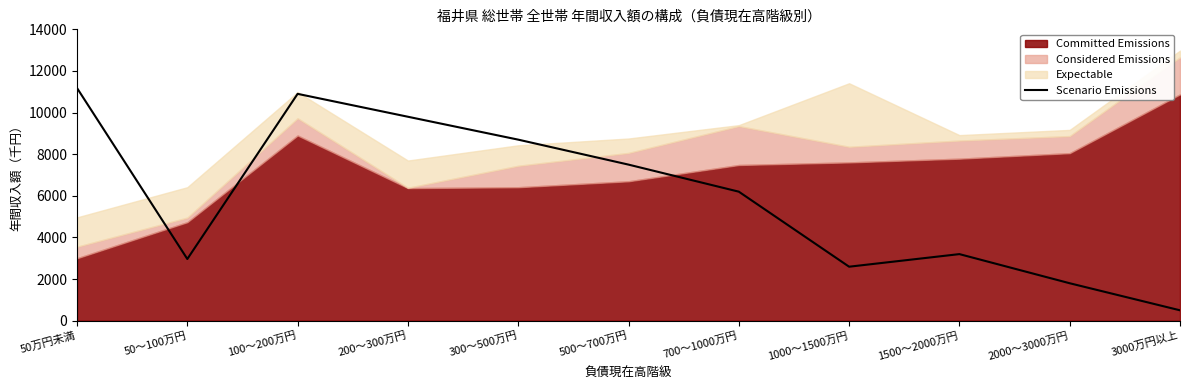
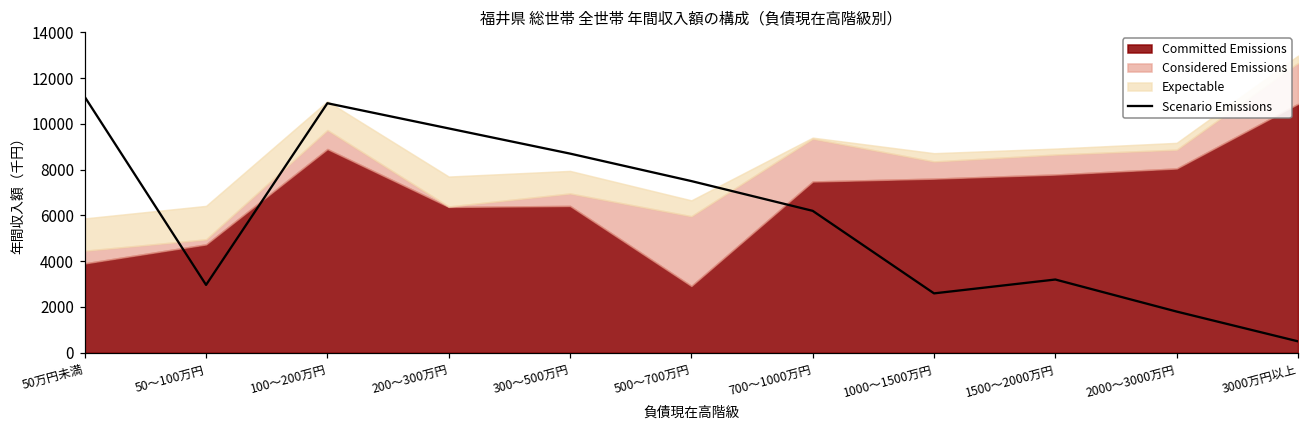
Committed Emissions, 50万円未満: 3000 -> 3900
Considered Emissions, 300～500万円: 1000 -> 500
Committed Emissions, 500～700万円: 6700 -> 2900
Considered Emissions, 500～700万円: 1400 -> 3000
Expectable, 1000～1500万円: 3100 -> 400
